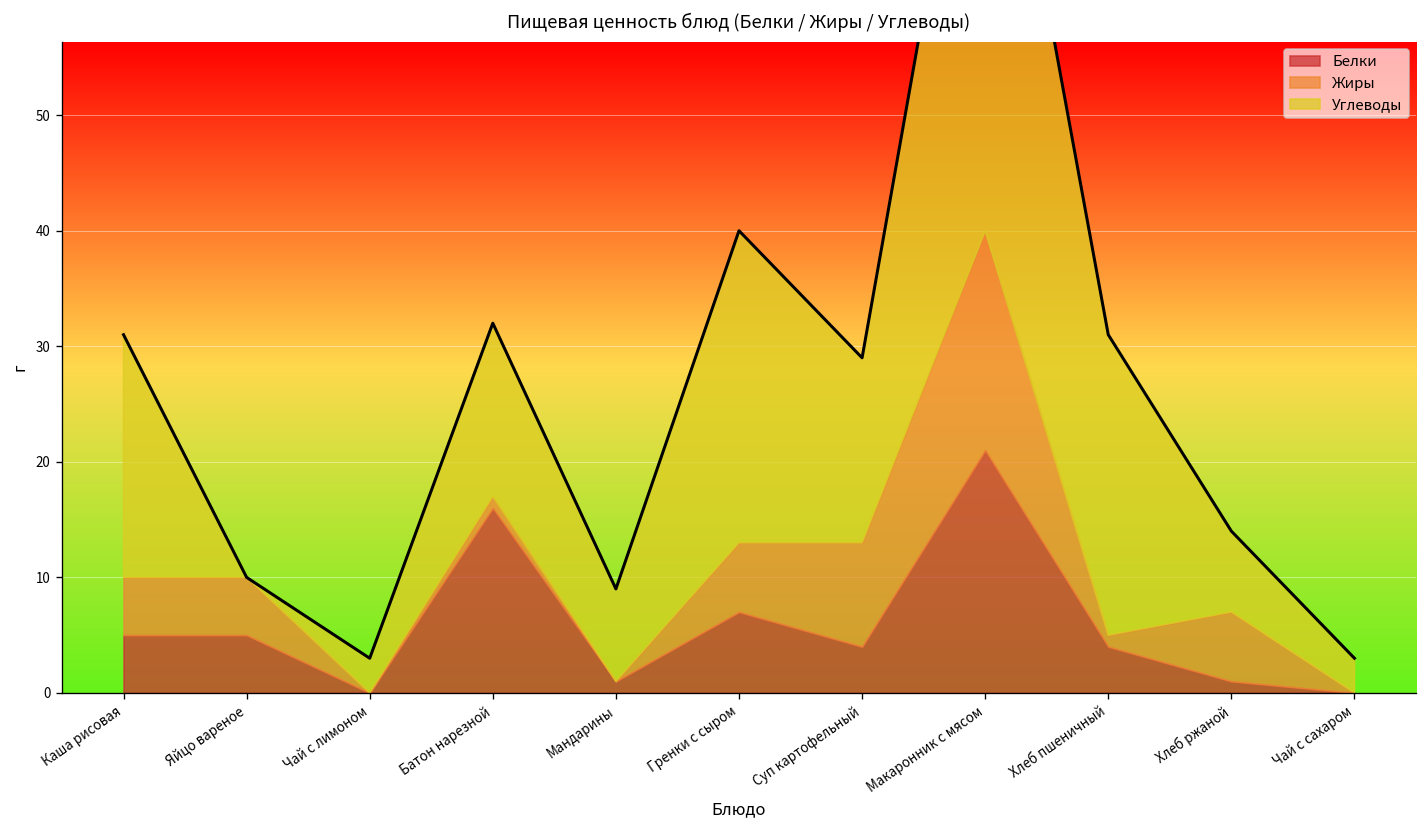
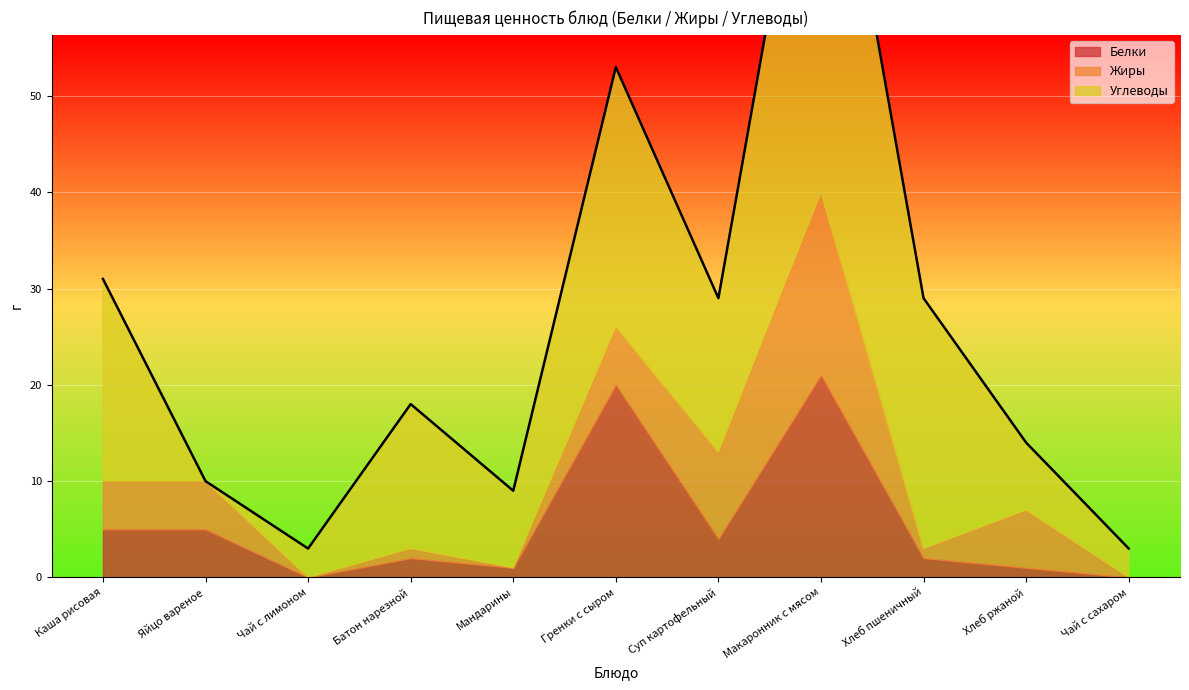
Белки, Батон нарезной: 16 -> 2
Белки, Гренки с сыром: 7 -> 20
Белки, Хлеб пшеничный: 4 -> 2
